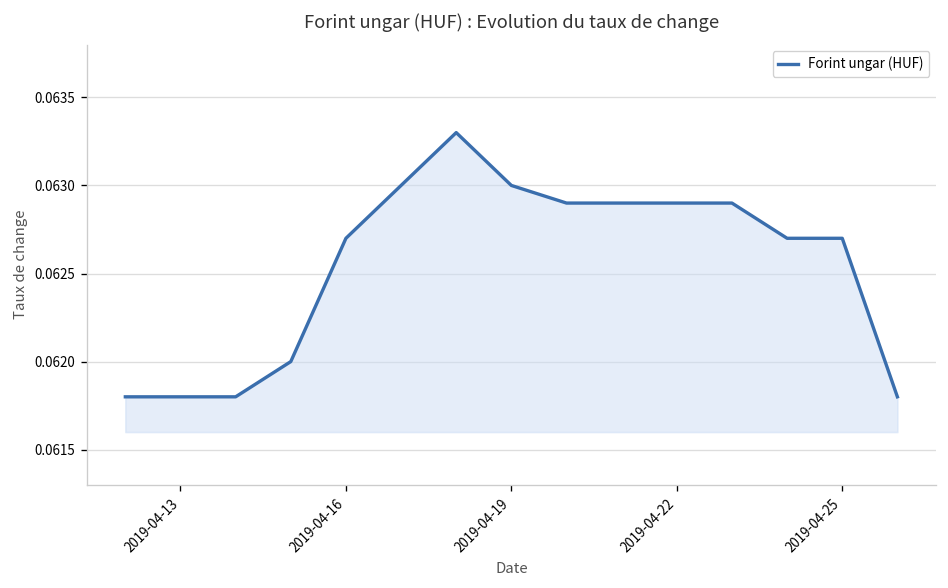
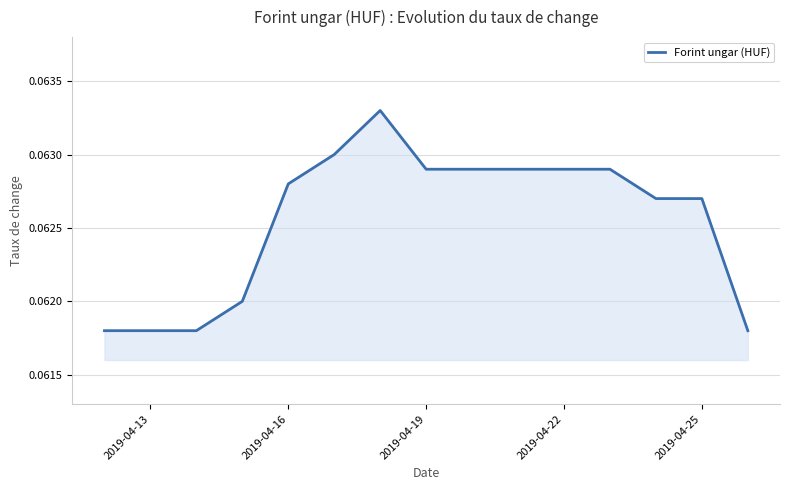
2019-04-16: 0.0627 -> 0.0628
2019-04-19: 0.0630 -> 0.0629
